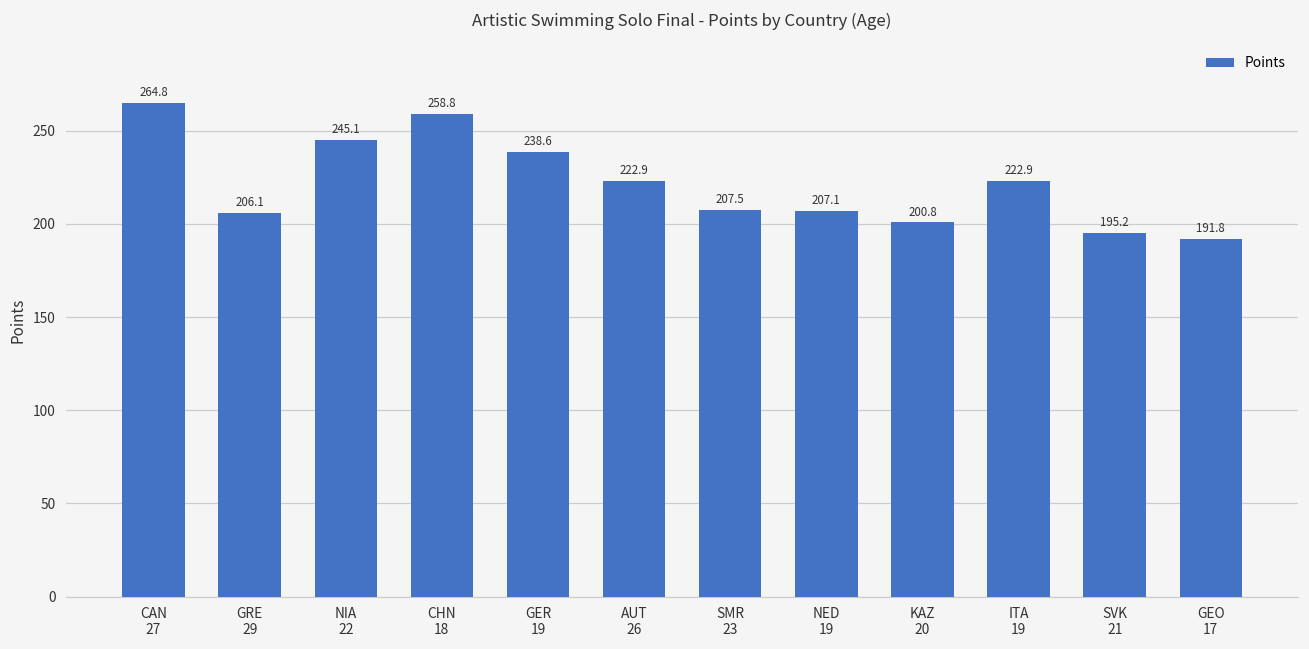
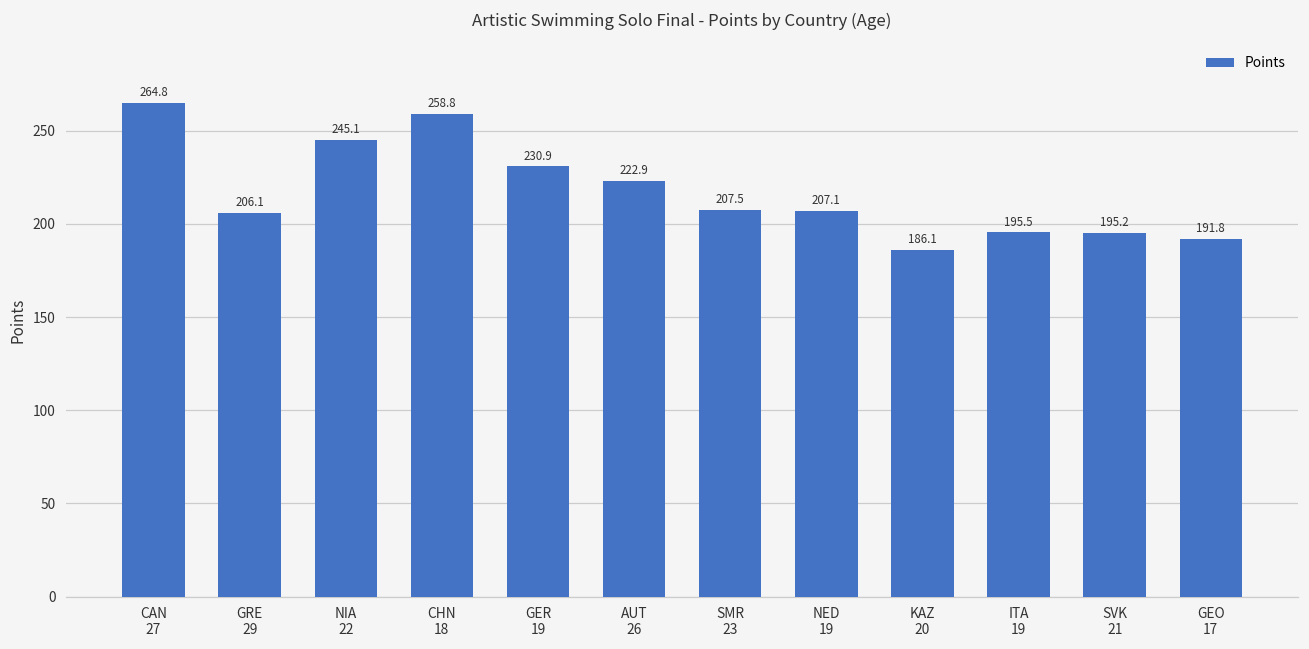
GER 19: 238.6 -> 230.9
KAZ 20: 200.8 -> 186.1
ITA 19: 222.9 -> 195.5
